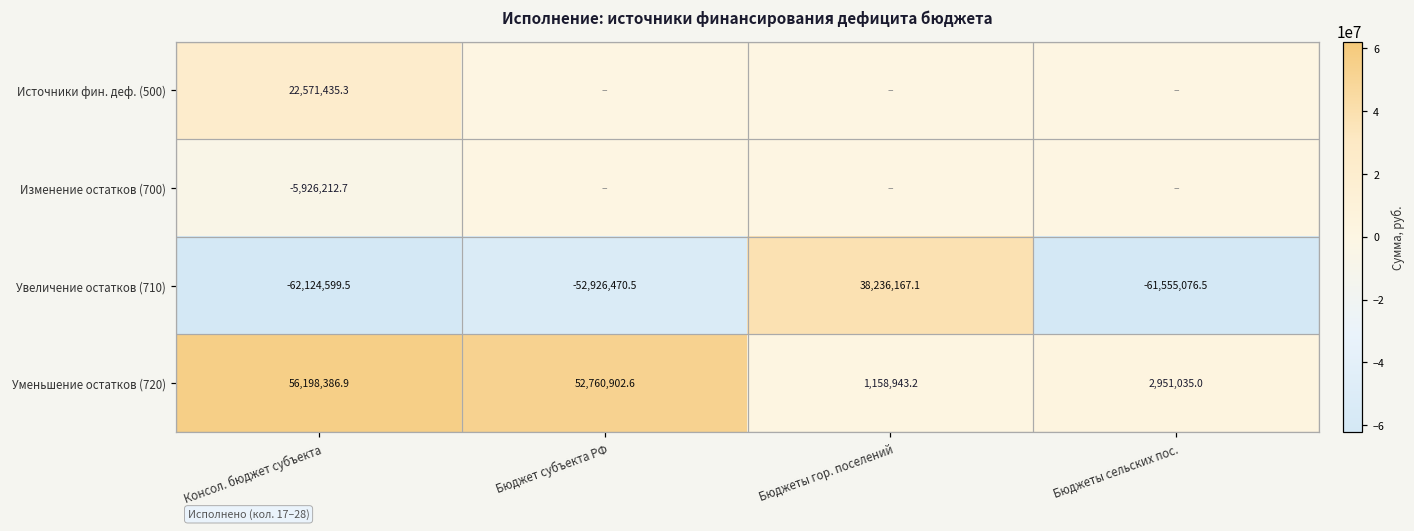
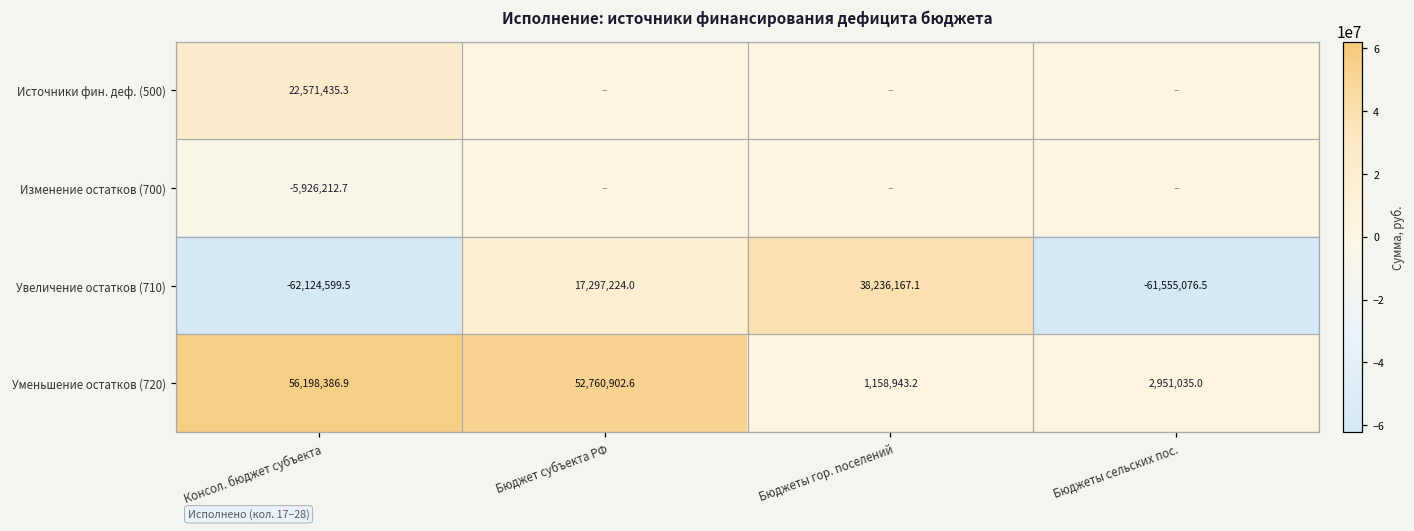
Увеличение остатков (710), Бюджет субъекта РФ: -52,926,470.5 -> 17,297,224.0
